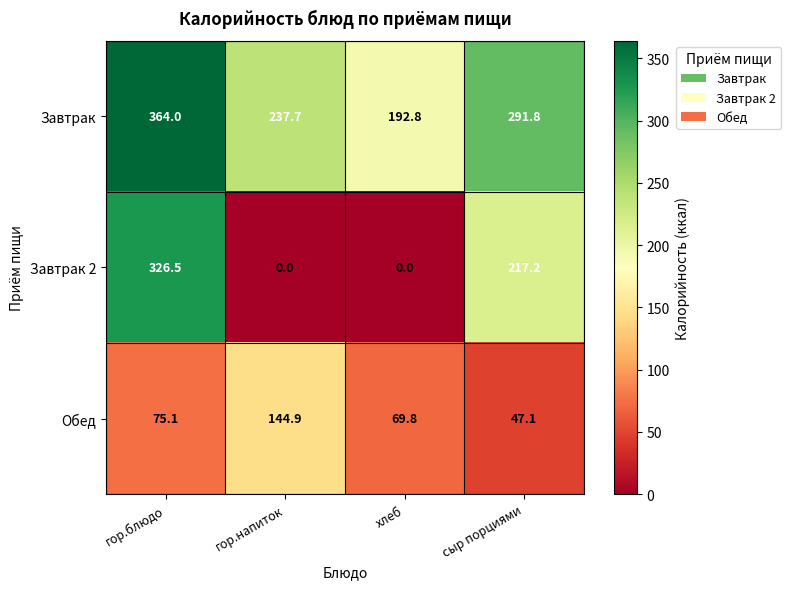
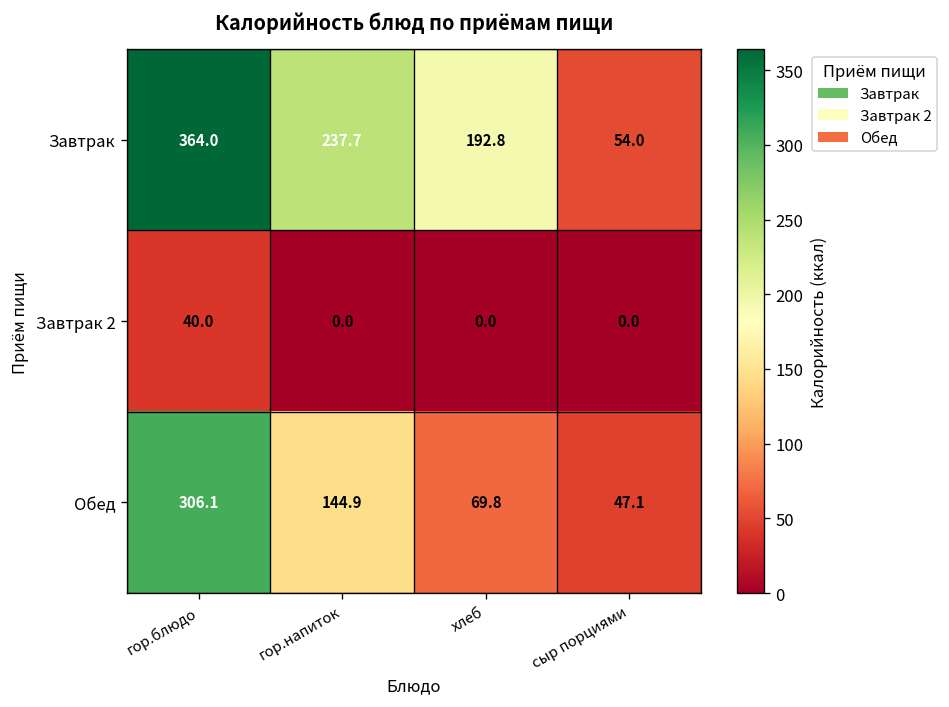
Завтрак, сыр порциями: 291.8 -> 54.0
Завтрак 2, гор.блюдо: 326.5 -> 40.0
Завтрак 2, сыр порциями: 217.2 -> 0.0
Обед, гор.блюдо: 75.1 -> 306.1
